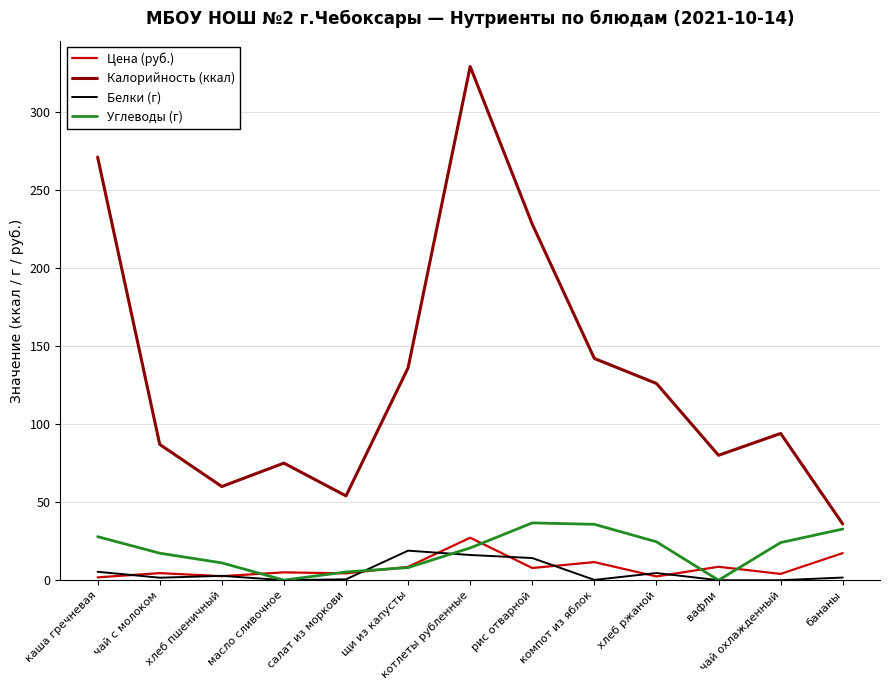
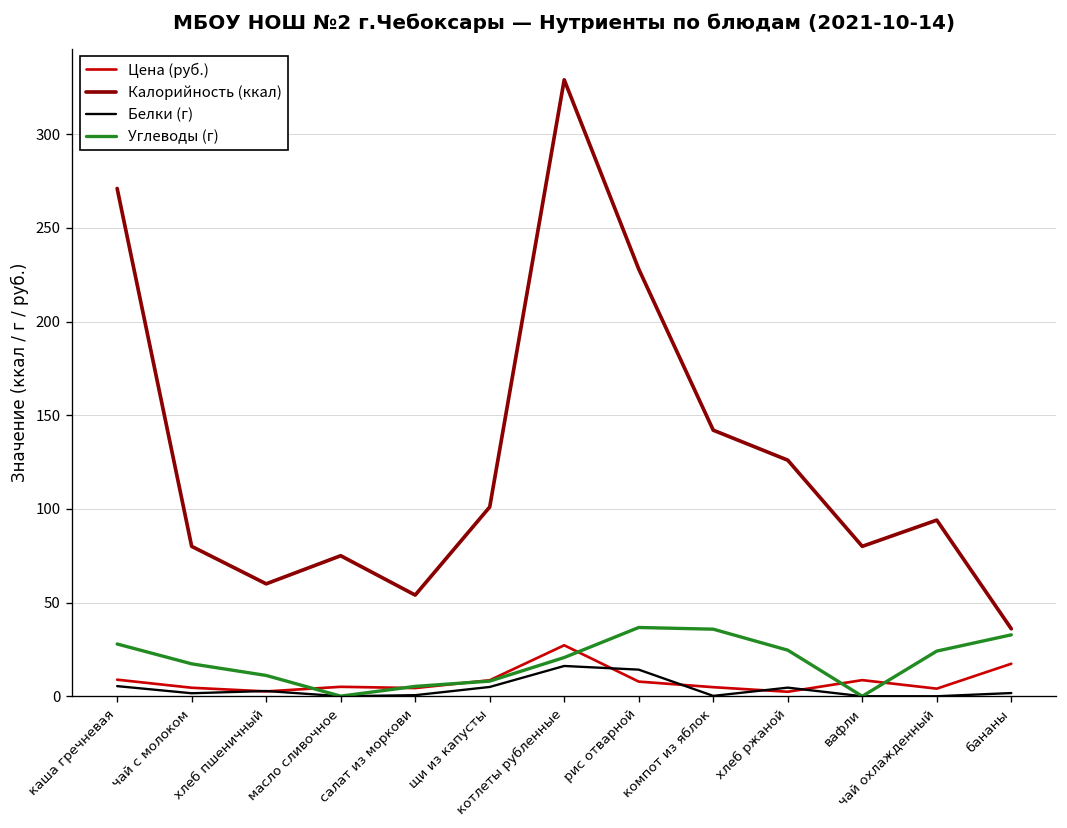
Цена (руб.), каша гречневая: 2 -> 9
Калорийность (ккал), чай с молоком: 87 -> 80
Калорийность (ккал), щи из капусты: 136 -> 101
Белки (г), щи из капусты: 19 -> 5
Цена (руб.), компот из яблок: 12 -> 5
